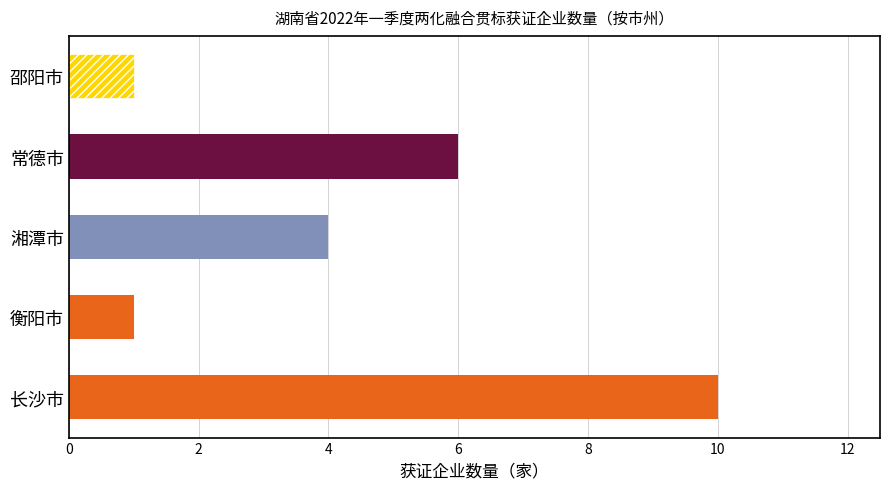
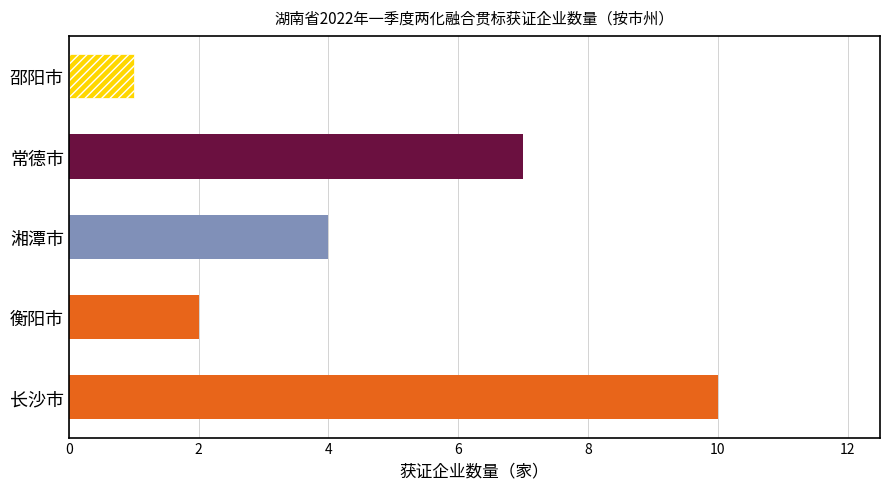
常德市: 6 -> 7
衡阳市: 1 -> 2
